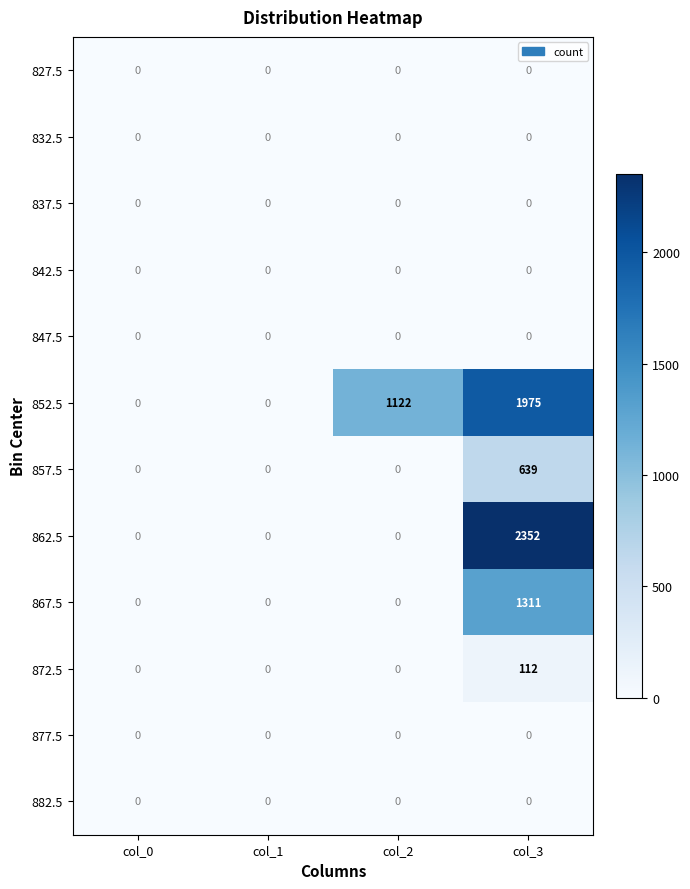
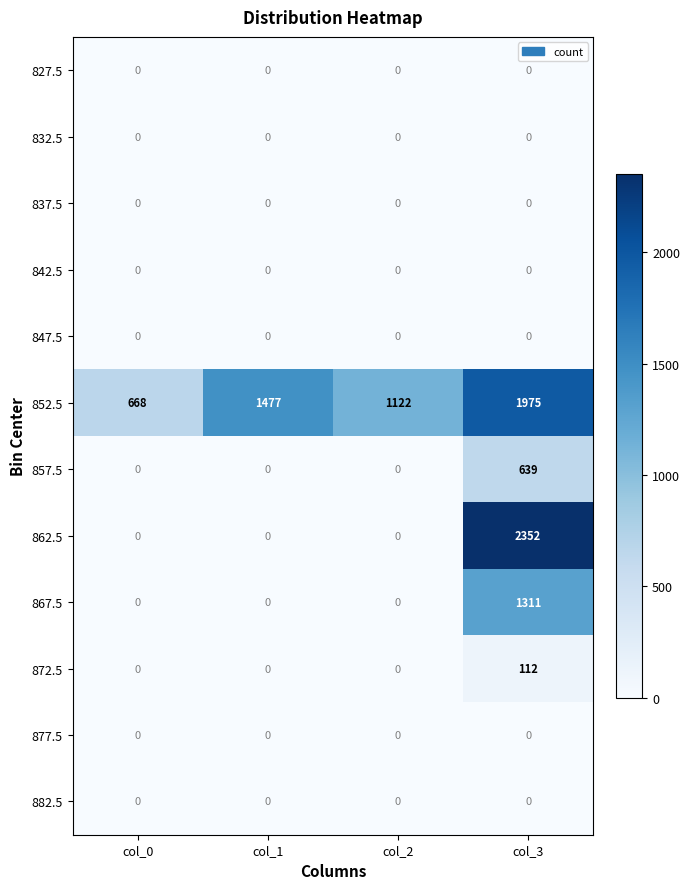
852.5, col_0: 0 -> 668
852.5, col_1: 0 -> 1477
